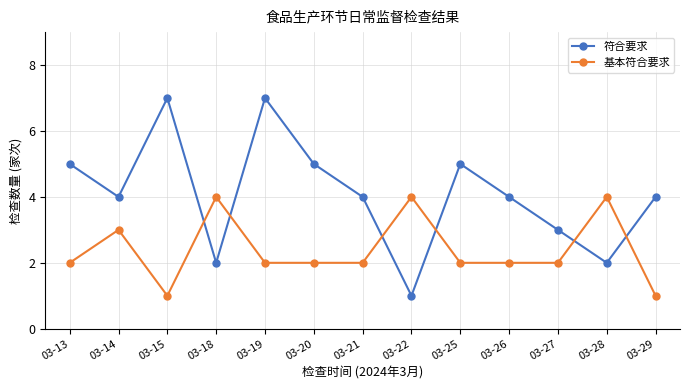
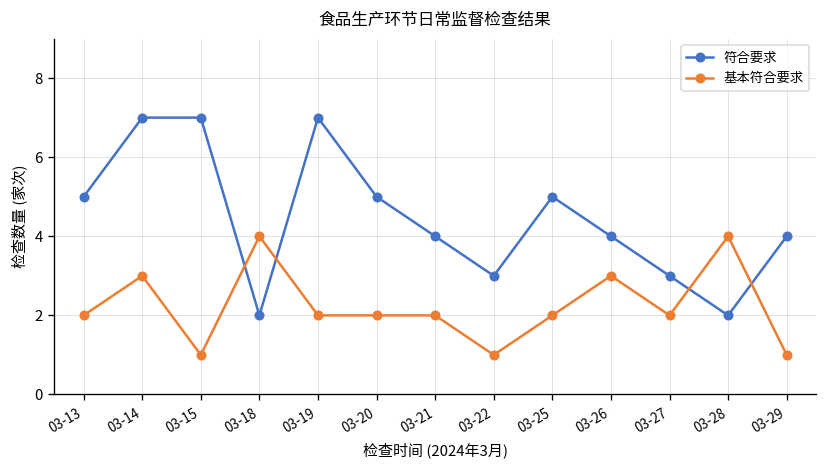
符合要求, 03-14: 4 -> 7
符合要求, 03-22: 1 -> 3
基本符合要求, 03-22: 4 -> 1
基本符合要求, 03-26: 2 -> 3
